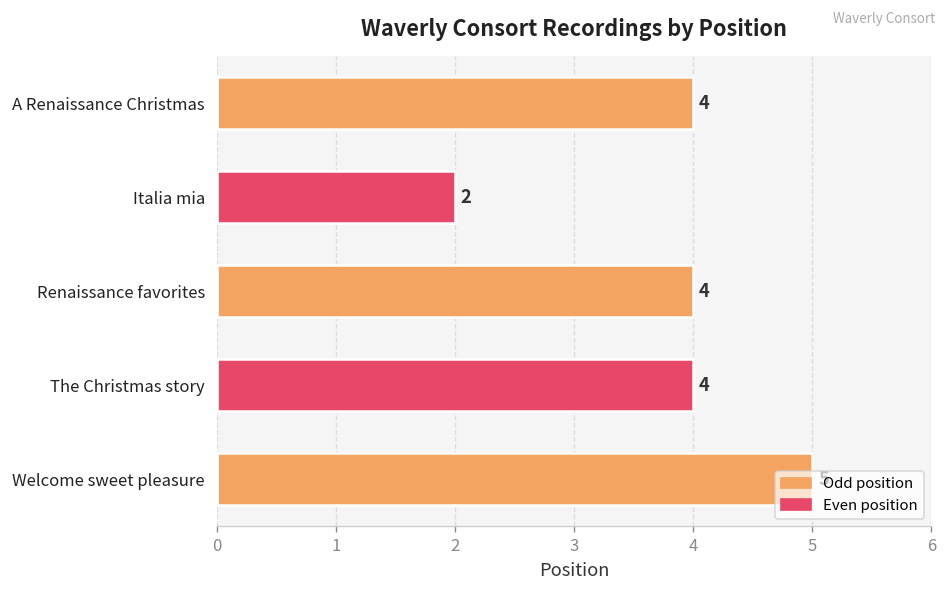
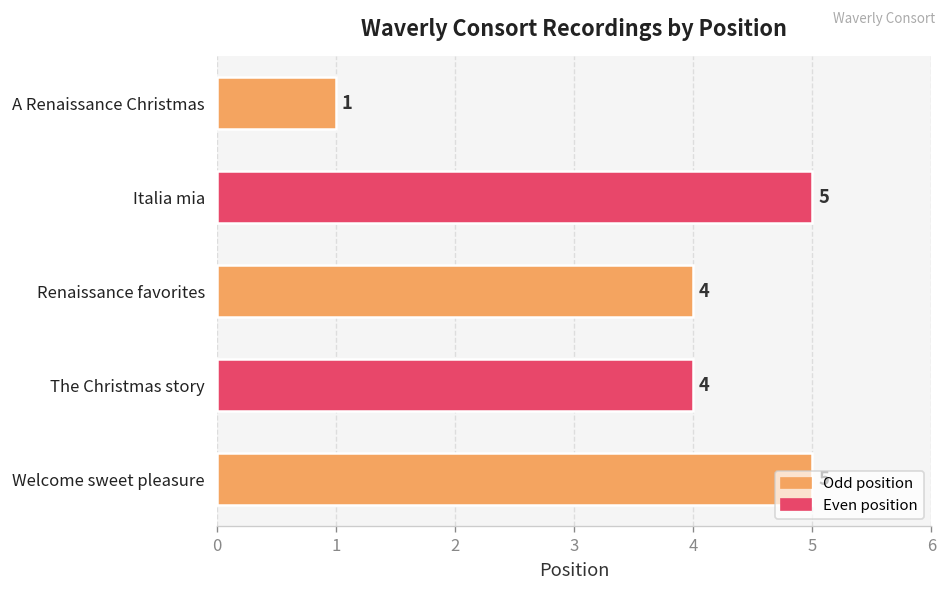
A Renaissance Christmas: 4 -> 1
Italia mia: 2 -> 5
